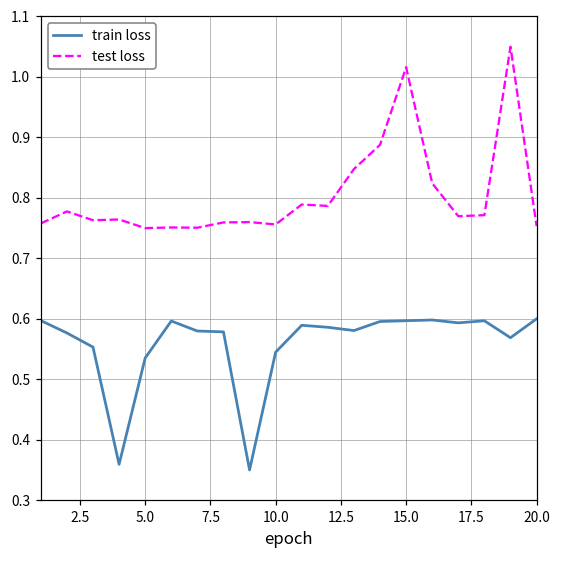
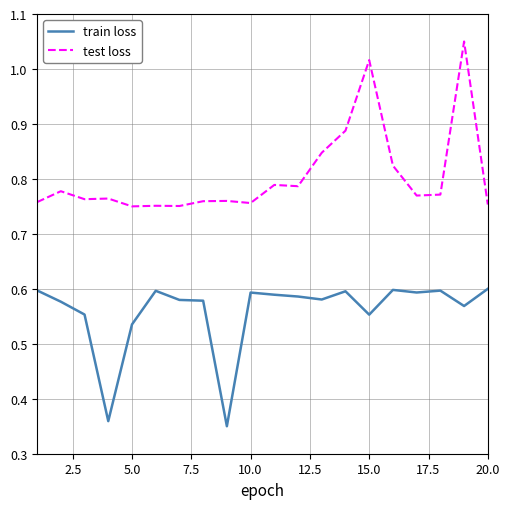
train loss, 10.0: 0.54 -> 0.59
train loss, 15.0: 0.60 -> 0.55
